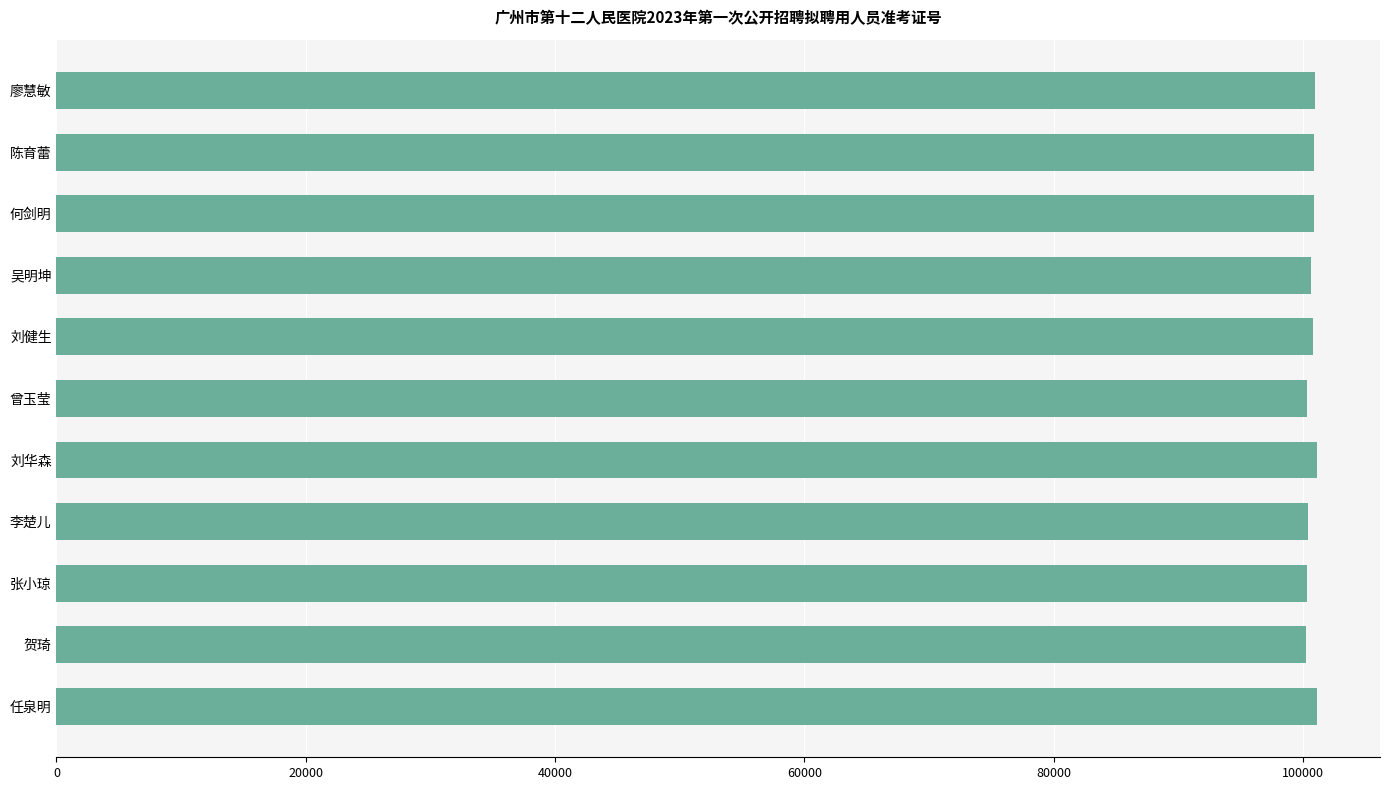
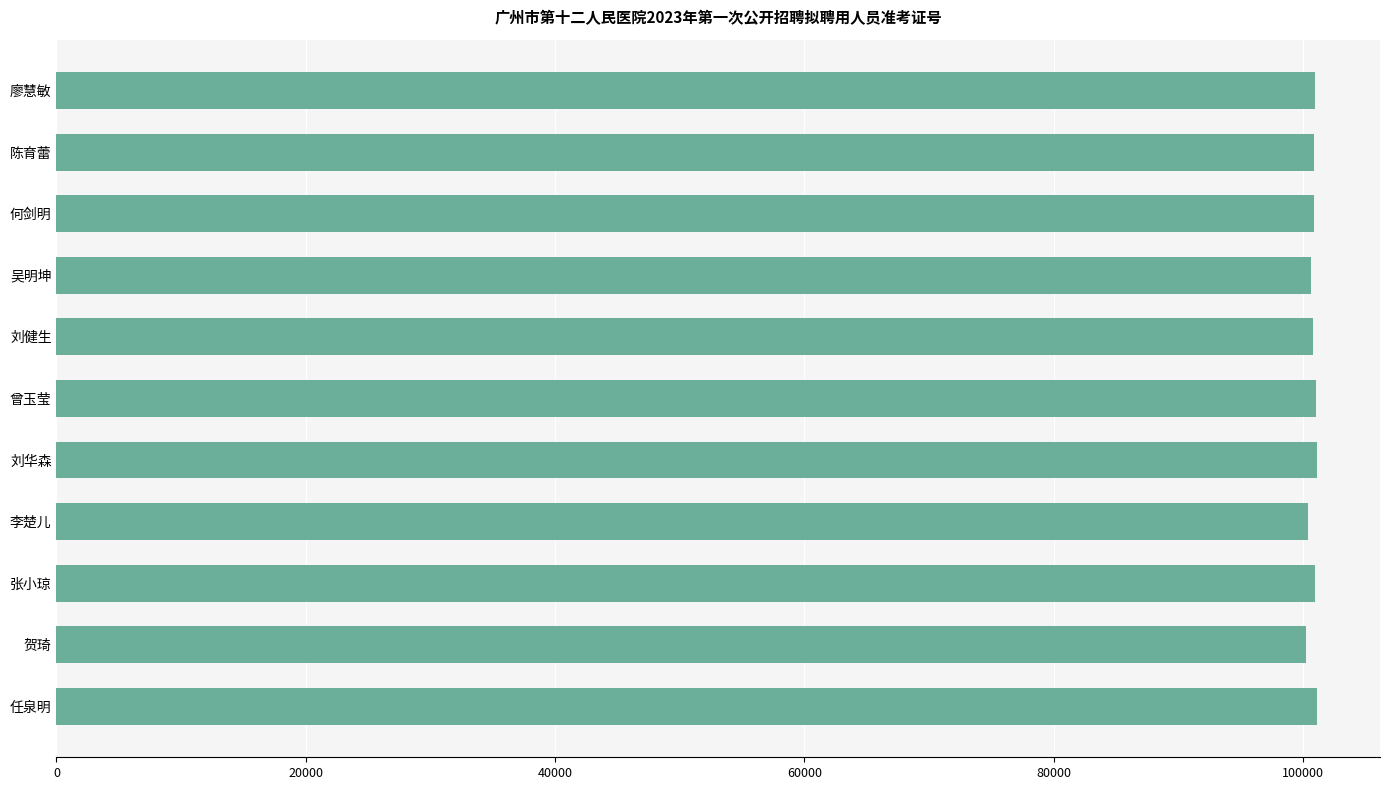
曾玉莹: 100300 -> 101000
张小琼: 100300 -> 101000
